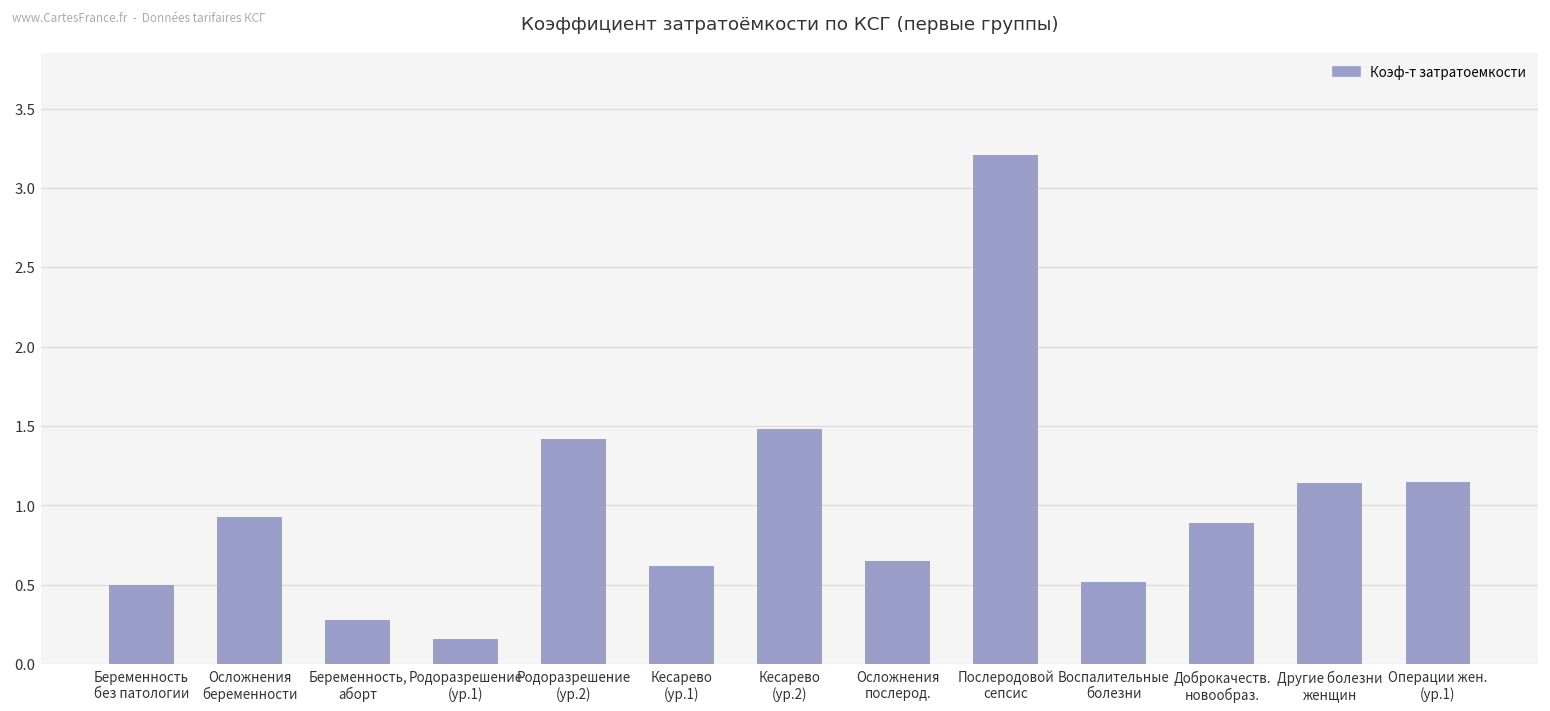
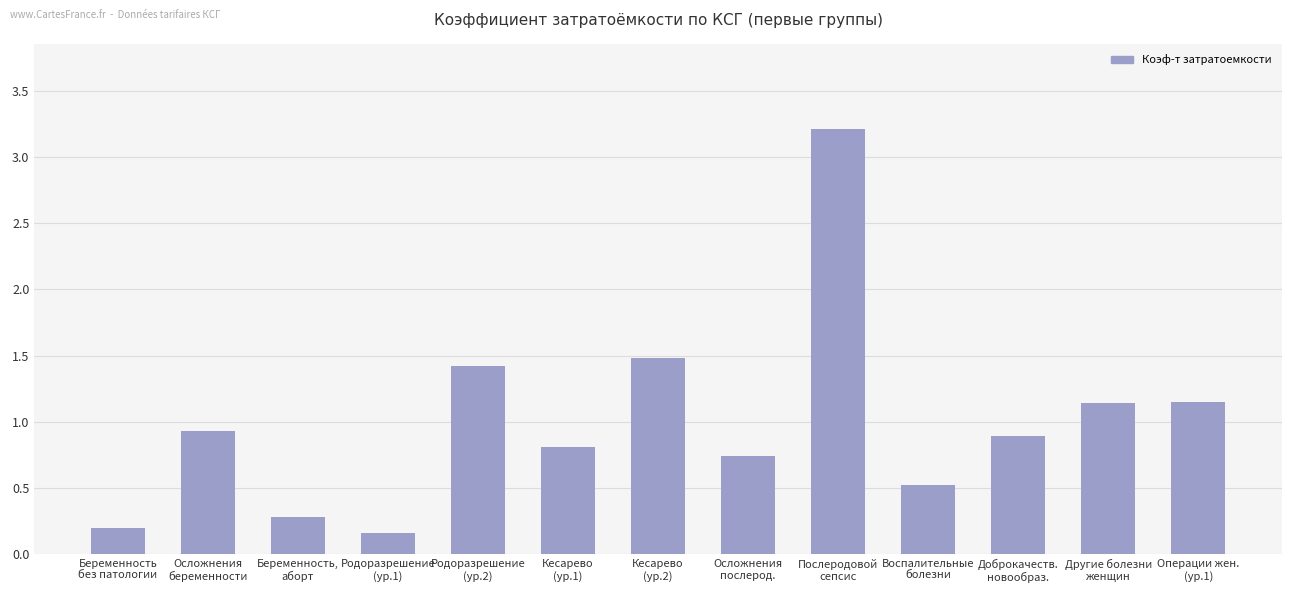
Беременность без патологии: 0.5 -> 0.2
Кесарево (ур.1): 0.62 -> 0.81
Осложнения послерод.: 0.65 -> 0.74
